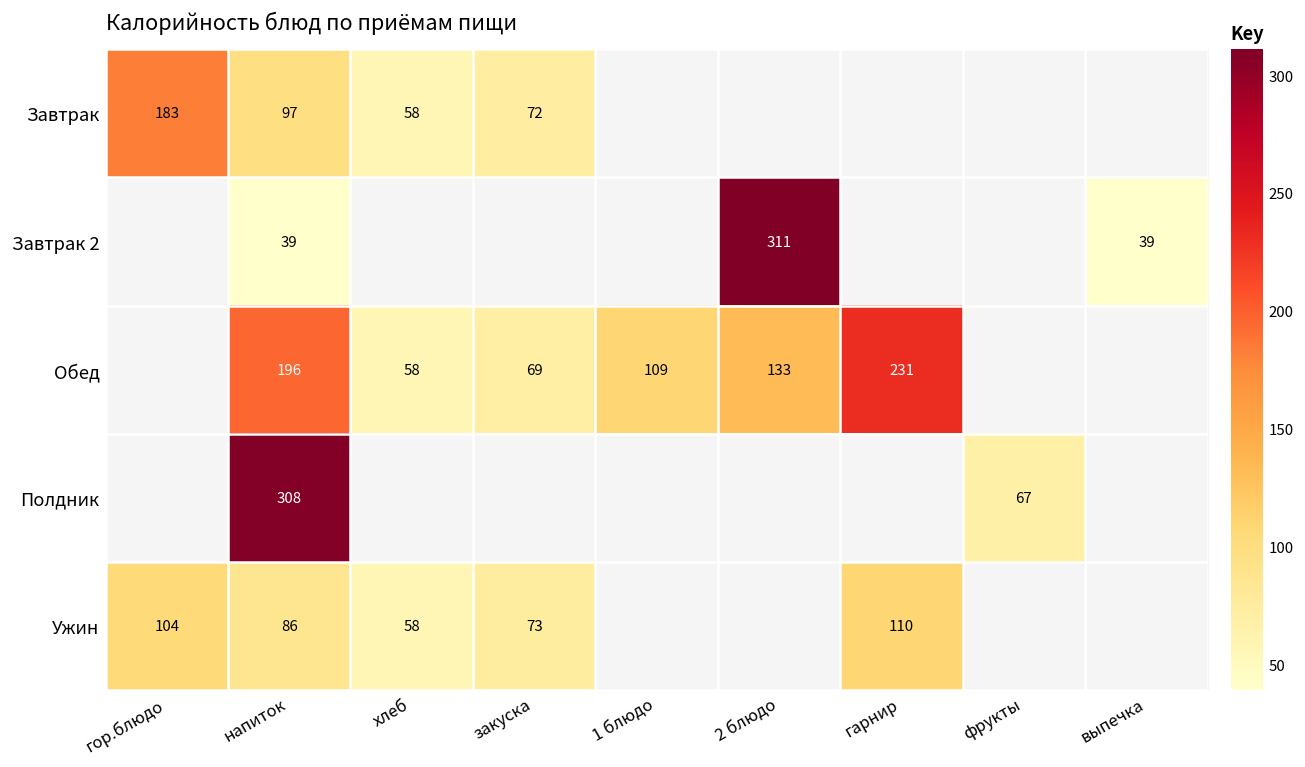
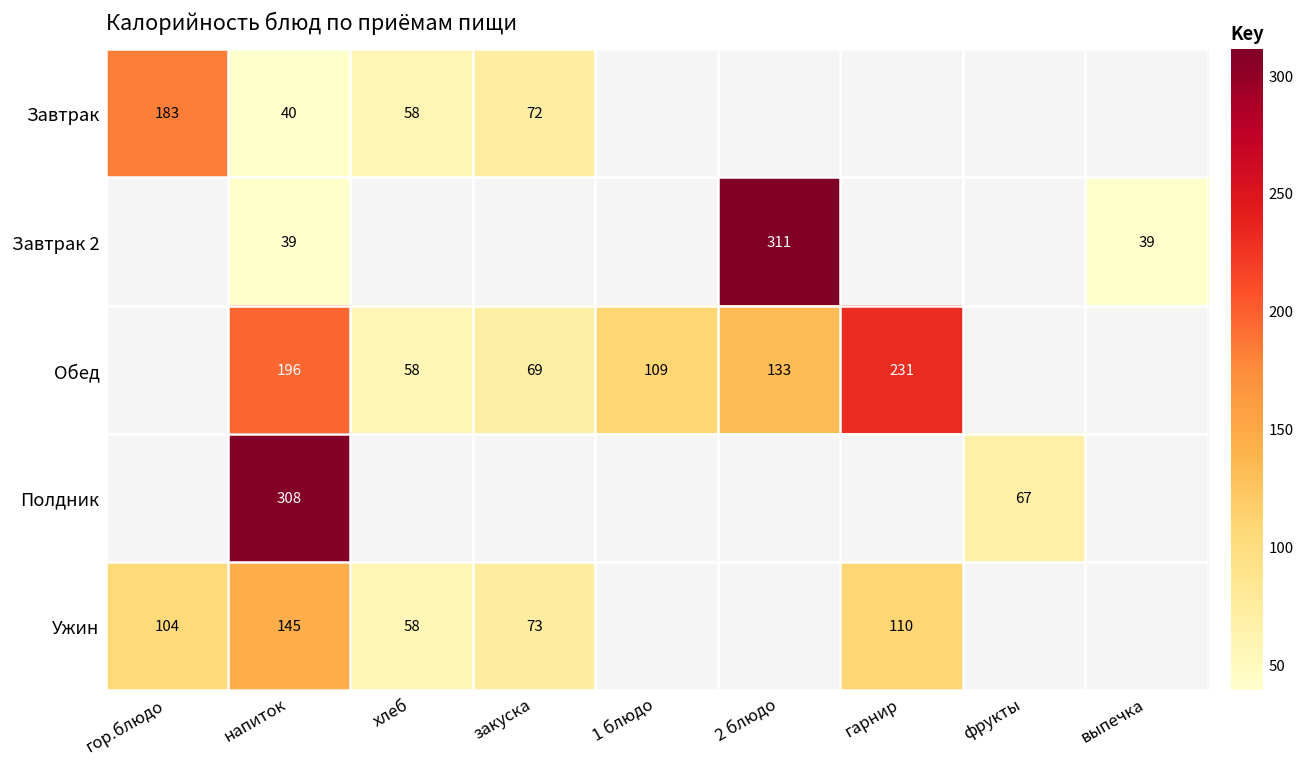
Завтрак, напиток: 97 -> 40
Ужин, напиток: 86 -> 145
